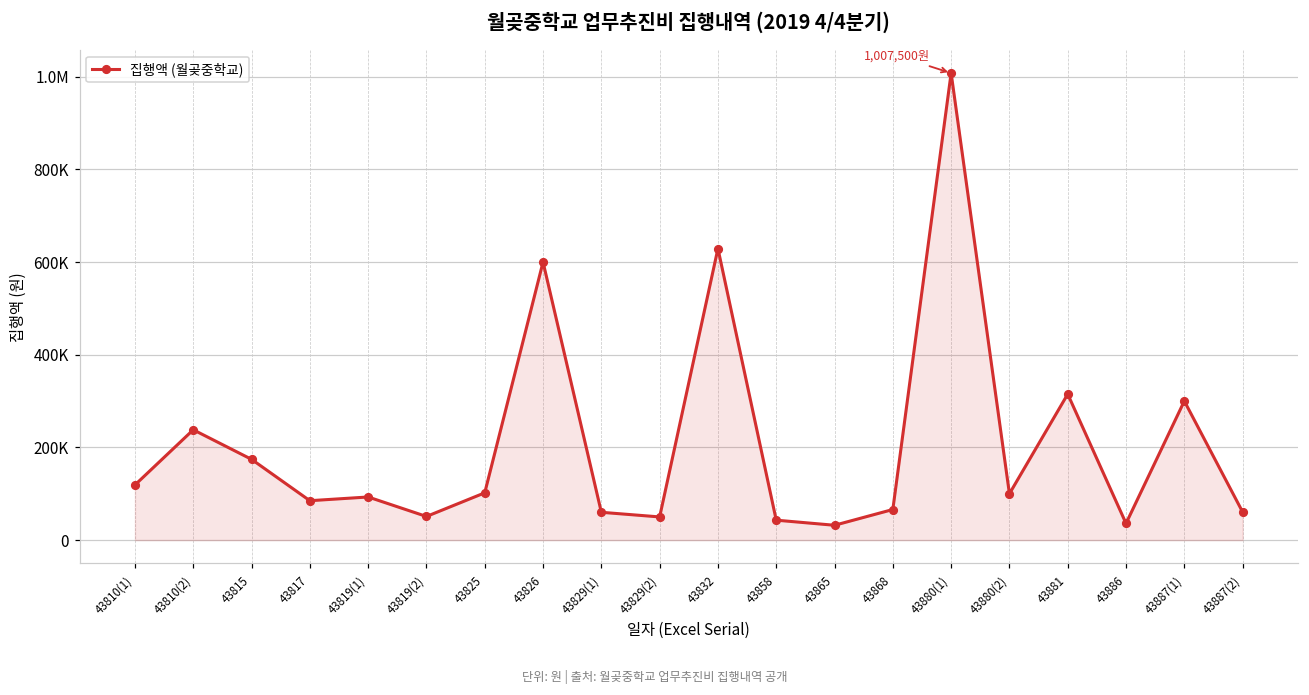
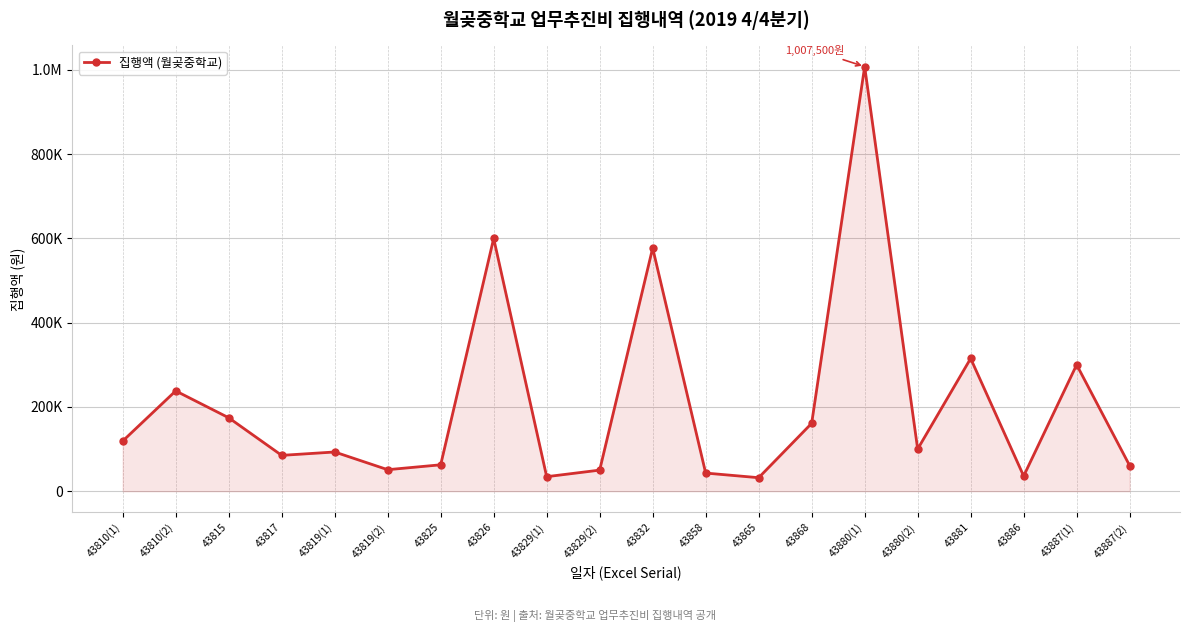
43825: 100000 -> 60000
43829(1): 60000 -> 30000
43832: 630000 -> 580000
43868: 70000 -> 160000
